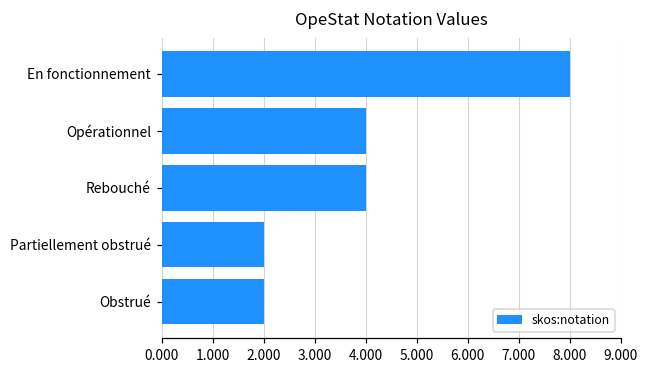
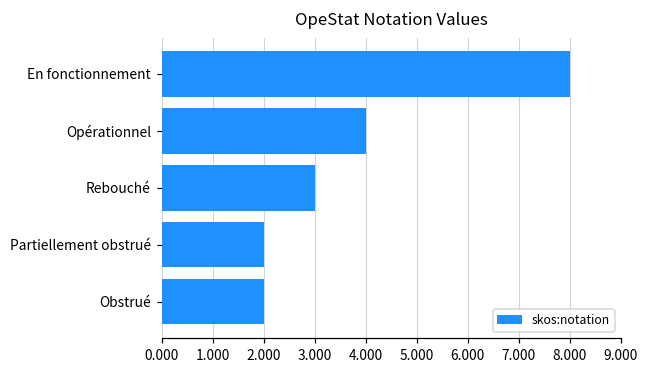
Rebouché: 4 -> 3
